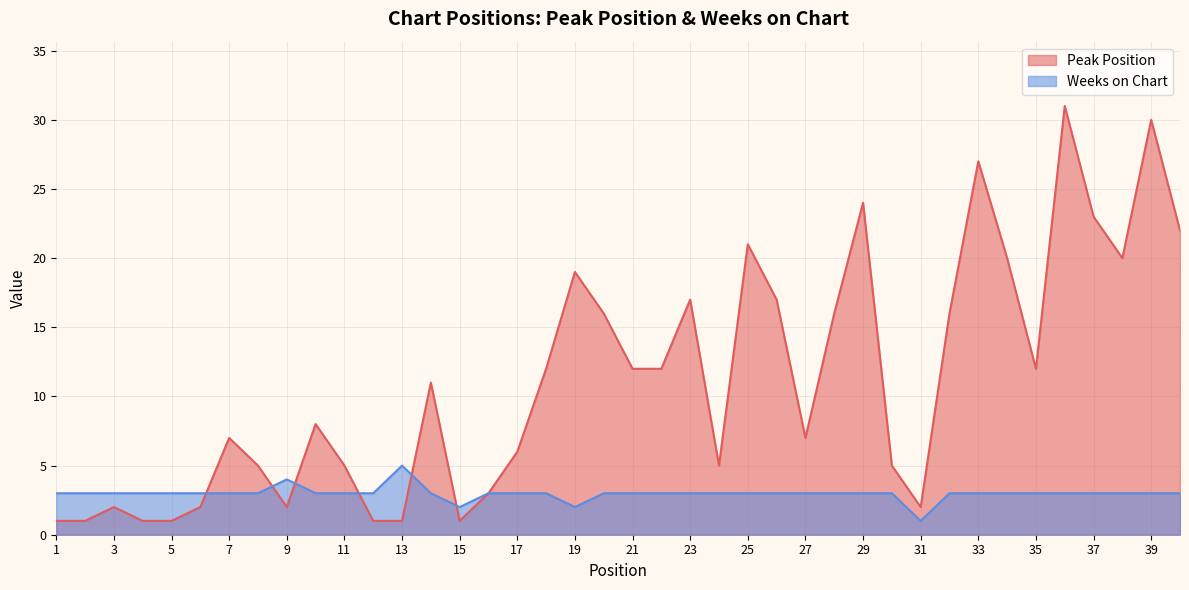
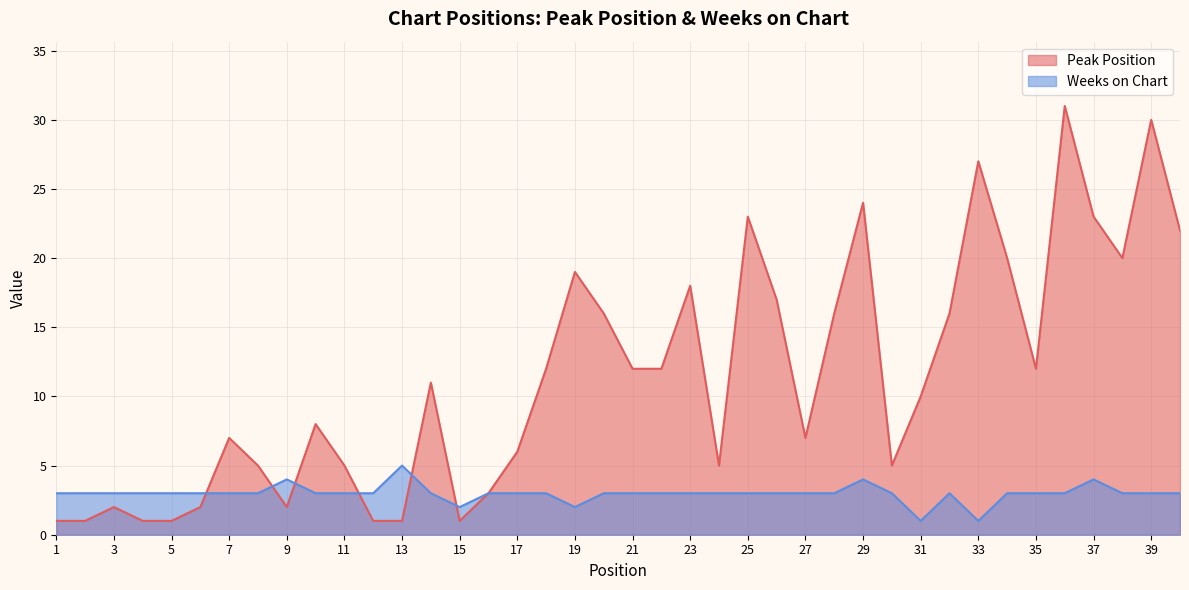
Peak Position, 23: 17 -> 18
Peak Position, 25: 21 -> 23
Weeks on Chart, 29: 3 -> 4
Peak Position, 31: 2 -> 10
Weeks on Chart, 33: 3 -> 1
Weeks on Chart, 37: 3 -> 4
